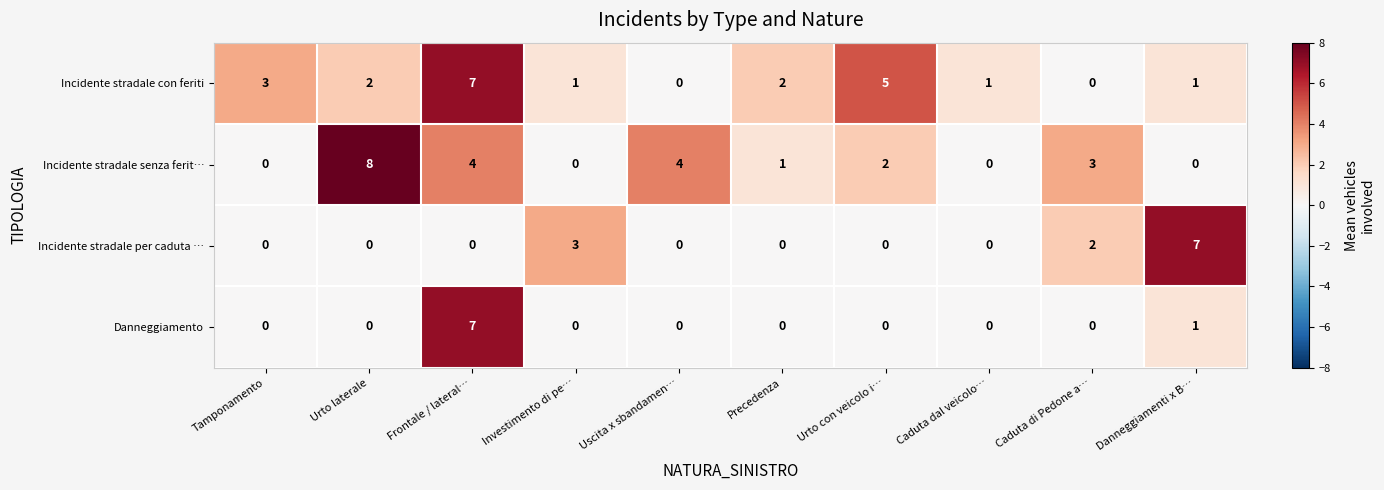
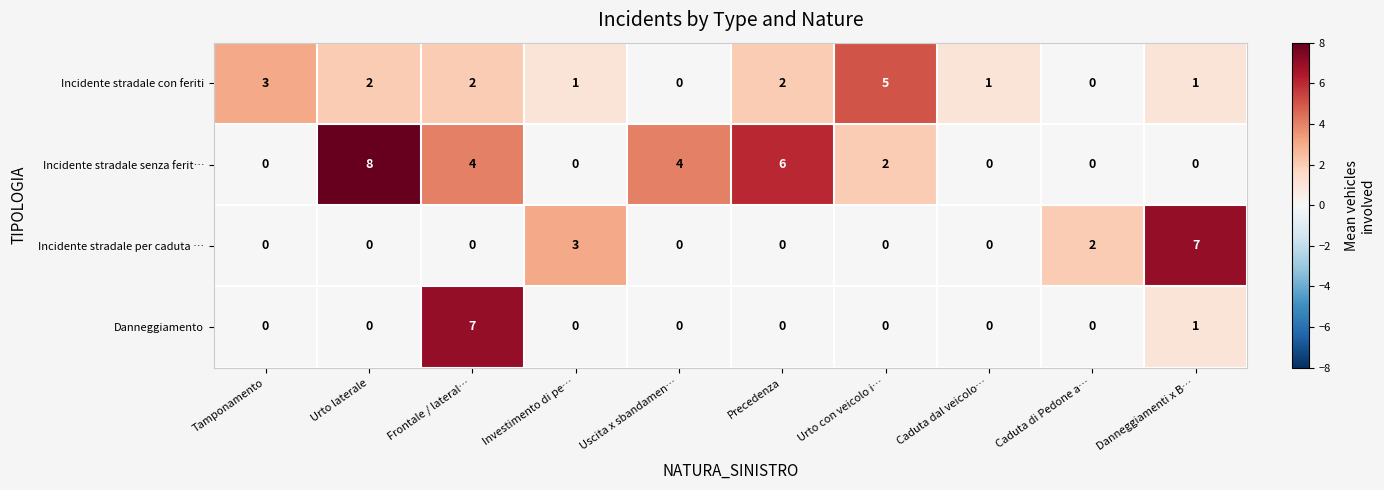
Incidente stradale con feriti, Frontale / lateral…: 7 -> 2
Incidente stradale senza ferit…, Precedenza: 1 -> 6
Incidente stradale senza ferit…, Caduta di Pedone a…: 3 -> 0
